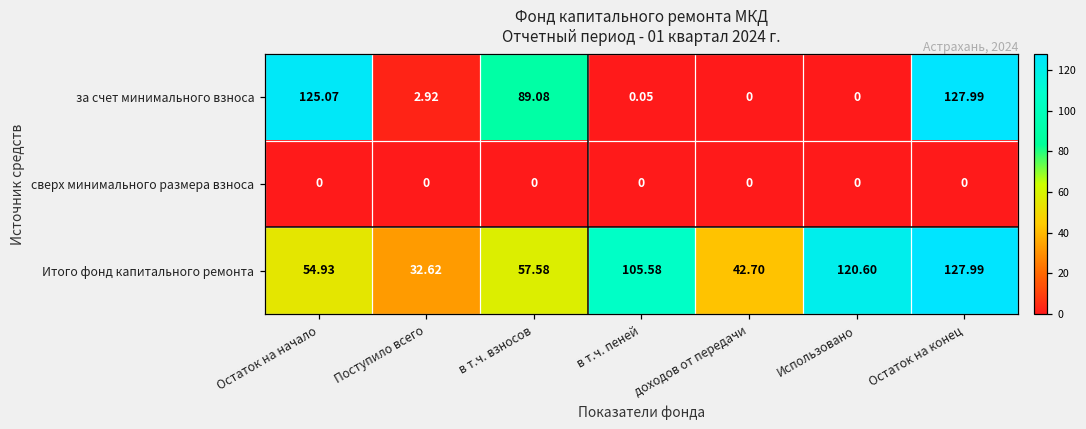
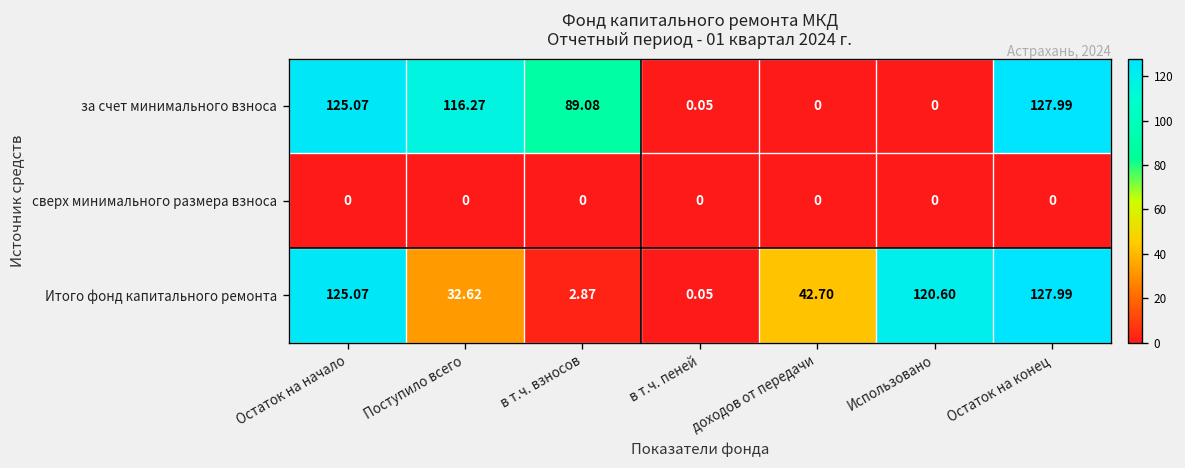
за счет минимального взноса, Поступило всего: 2.92 -> 116.27
Итого фонд капитального ремонта, Остаток на начало: 54.93 -> 125.07
Итого фонд капитального ремонта, в т.ч. взносов: 57.58 -> 2.87
Итого фонд капитального ремонта, в т.ч. пеней: 105.58 -> 0.05
